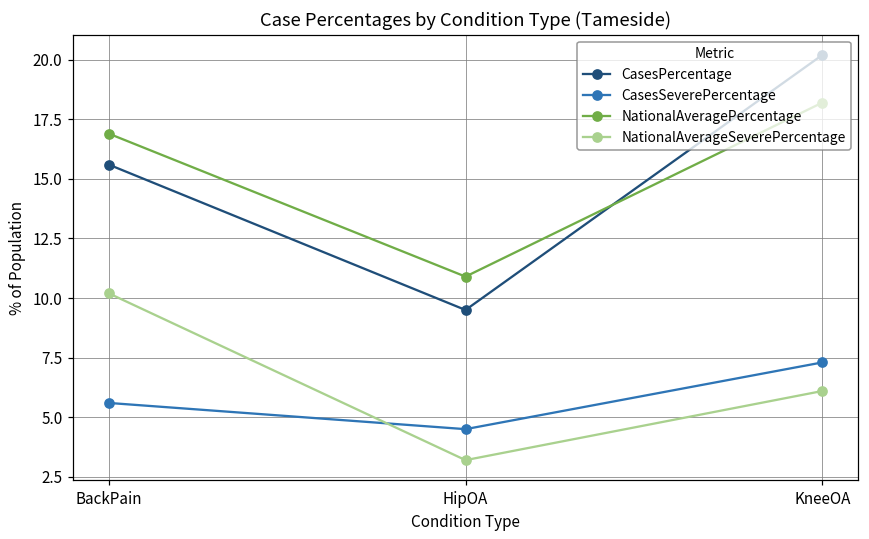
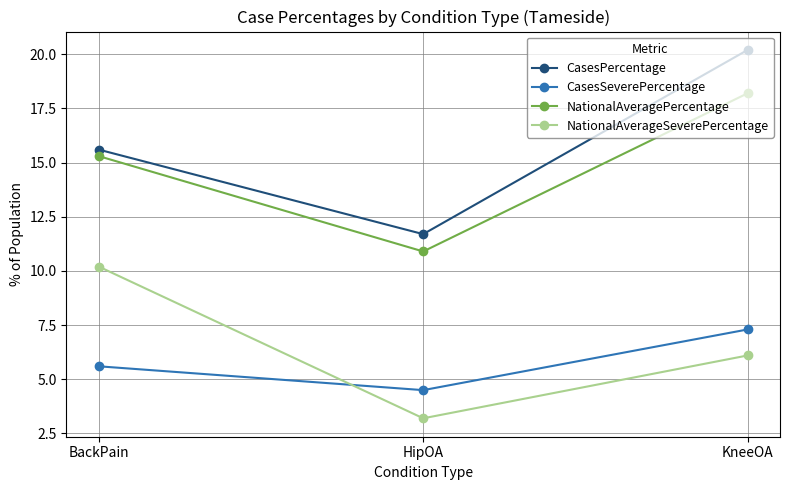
NationalAveragePercentage, BackPain: 16.9 -> 15.3
CasesPercentage, HipOA: 9.5 -> 11.7
